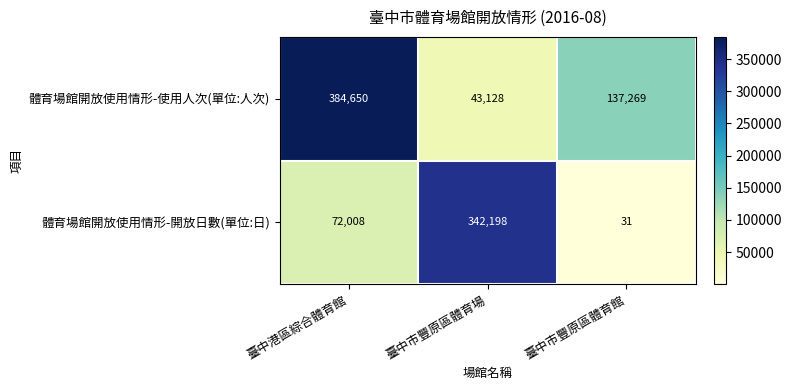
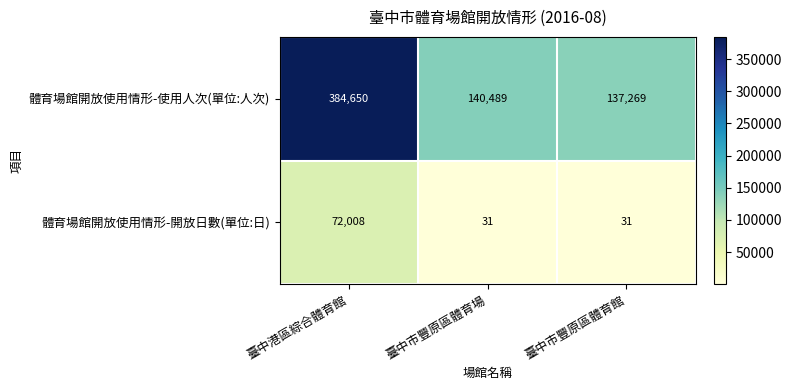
體育場館開放使用情形-使用人次(單位:人次), 臺中市豐原區體育場: 43,128 -> 140,489
體育場館開放使用情形-開放日數(單位:日), 臺中市豐原區體育場: 342,198 -> 31
